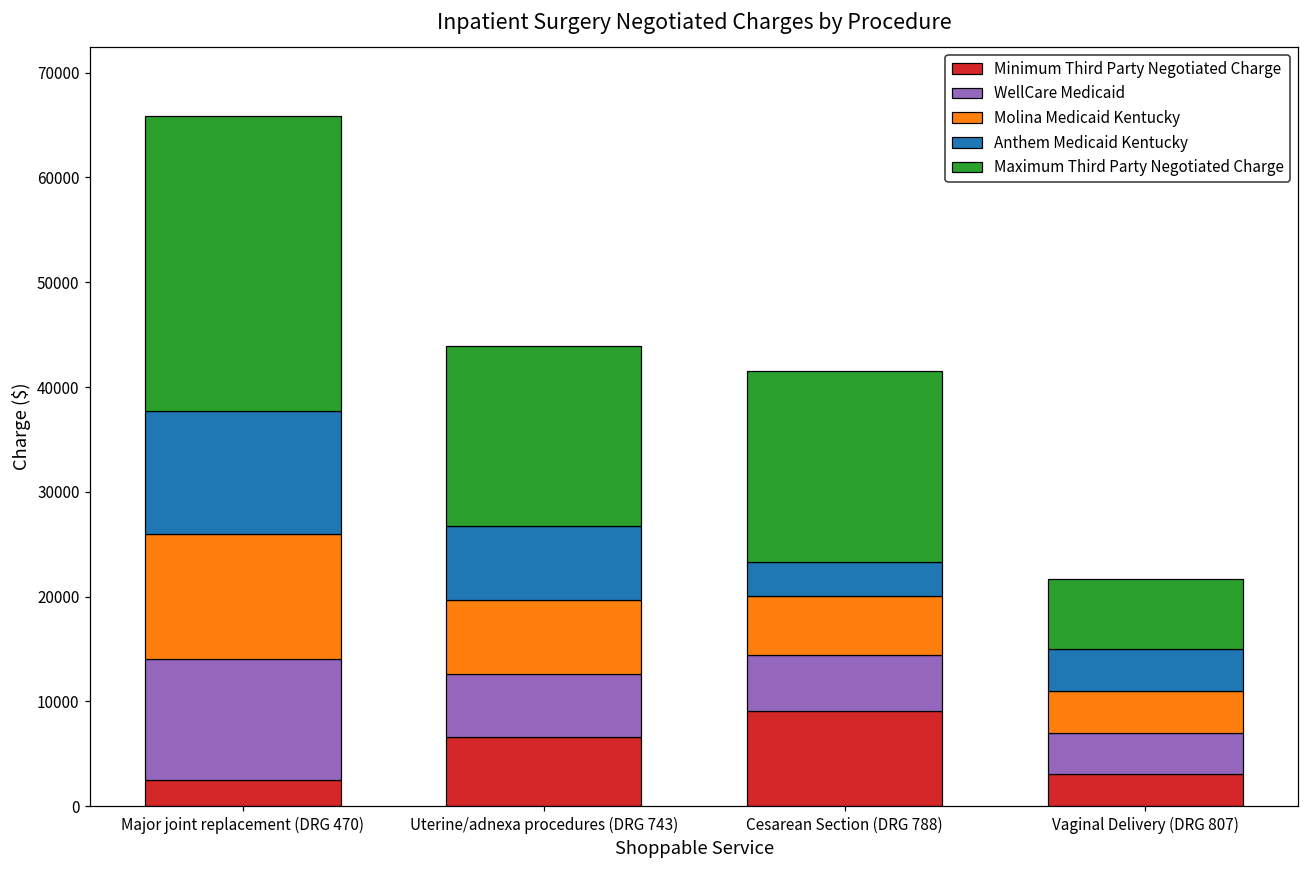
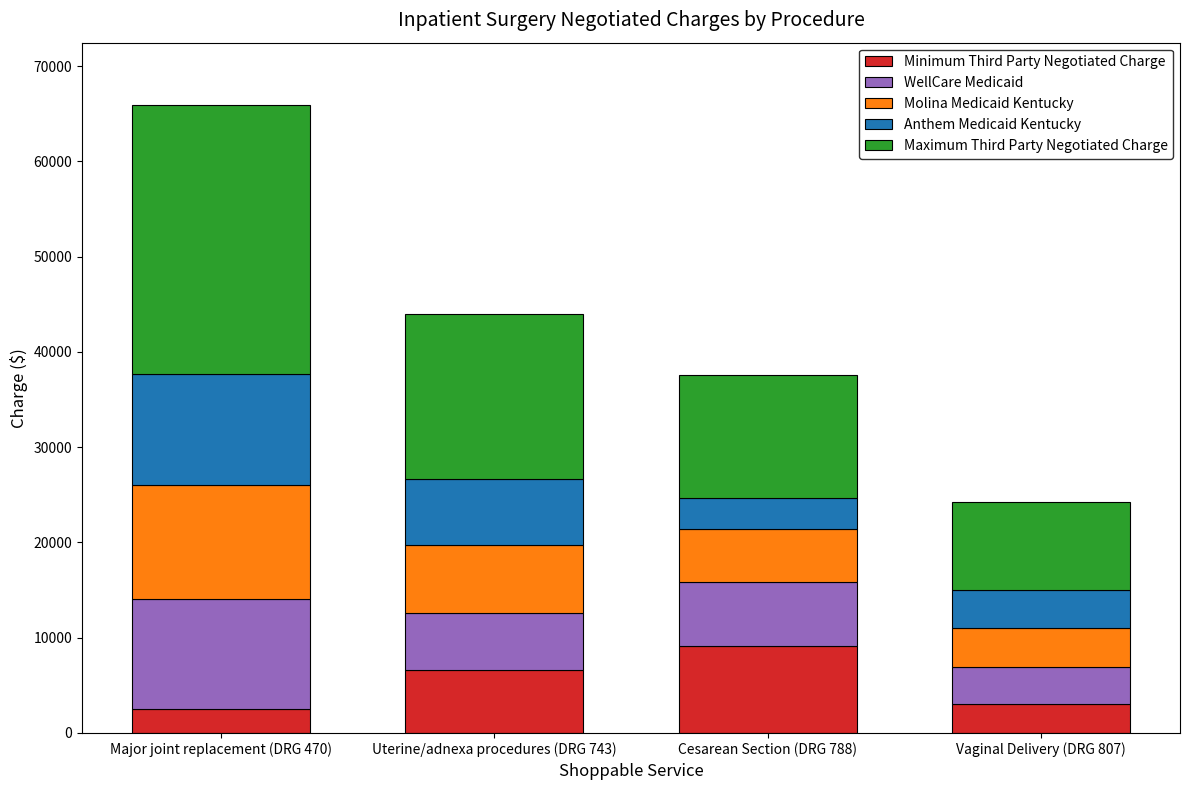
WellCare Medicaid, Cesarean Section (DRG 788): 5000 -> 7000
Maximum Third Party Negotiated Charge, Cesarean Section (DRG 788): 18000 -> 13000
Maximum Third Party Negotiated Charge, Vaginal Delivery (DRG 807): 7000 -> 9000
